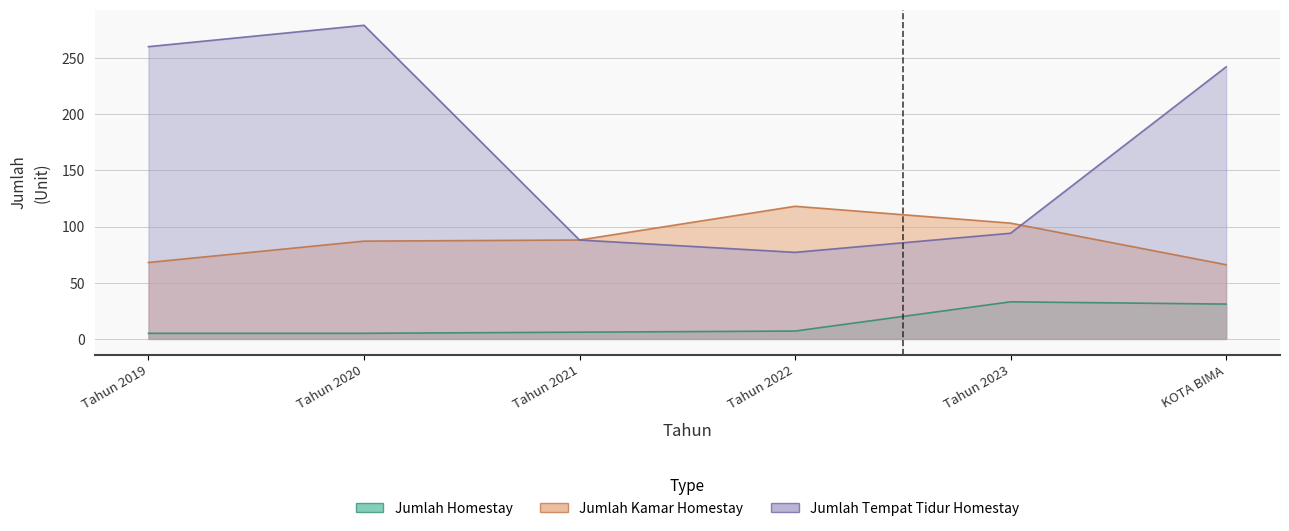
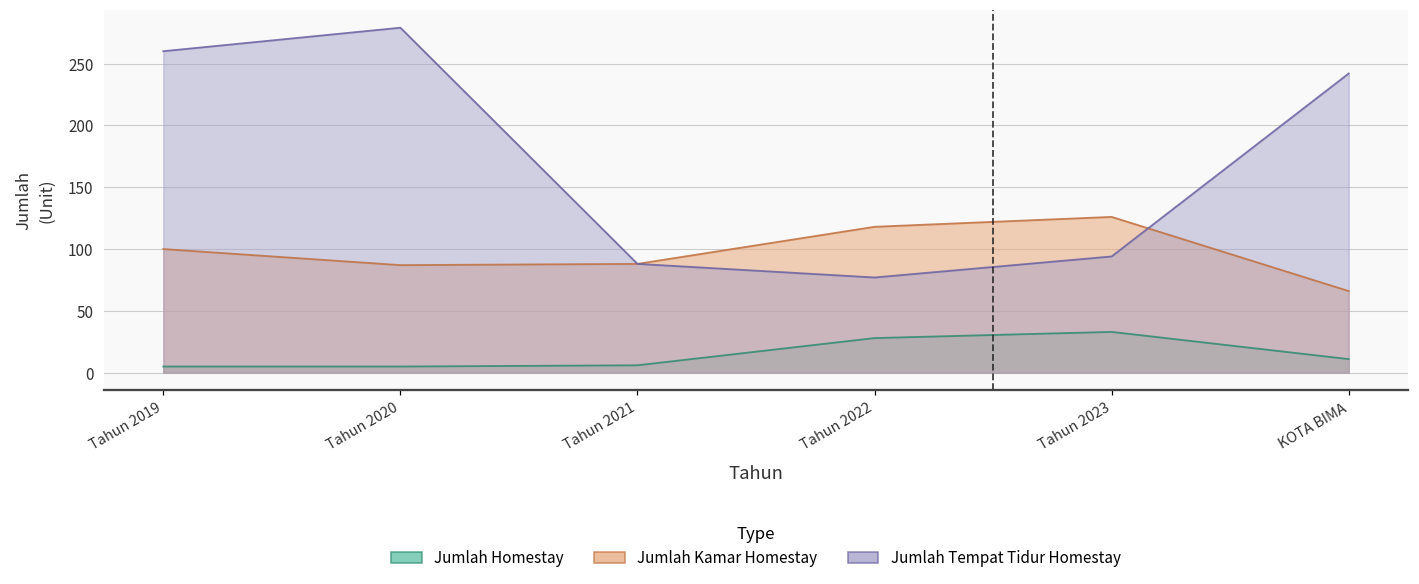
Jumlah Kamar Homestay, Tahun 2019: 68 -> 100
Jumlah Homestay, Tahun 2022: 7 -> 28
Jumlah Kamar Homestay, Tahun 2023: 103 -> 126
Jumlah Homestay, KOTA BIMA: 31 -> 11
